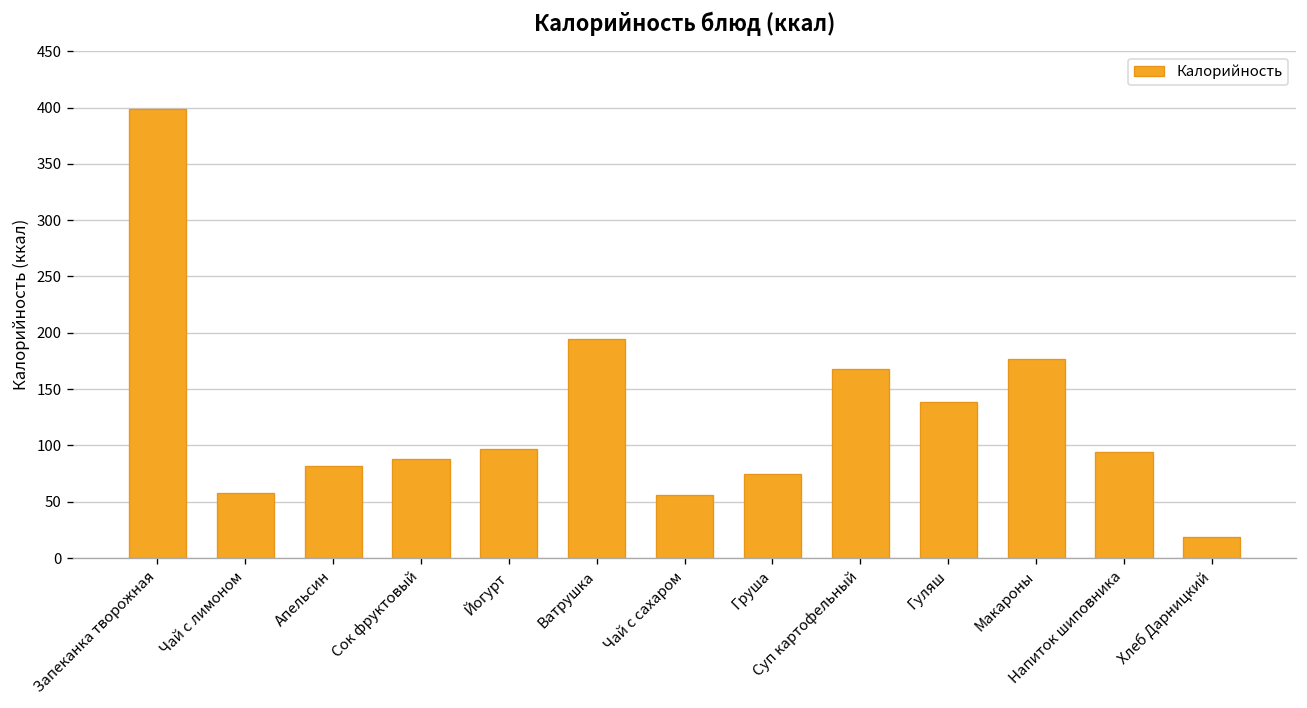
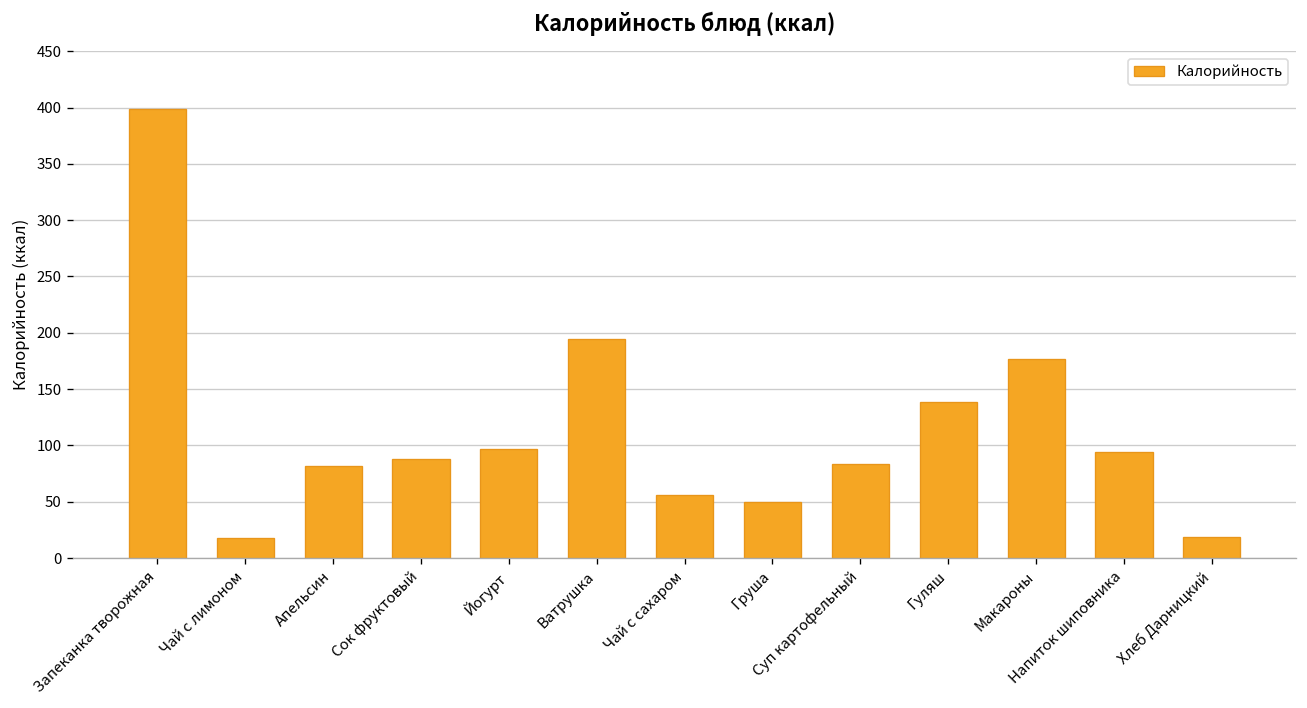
Чай с лимоном: 60 -> 20
Груша: 70 -> 50
Суп картофельный: 170 -> 80
